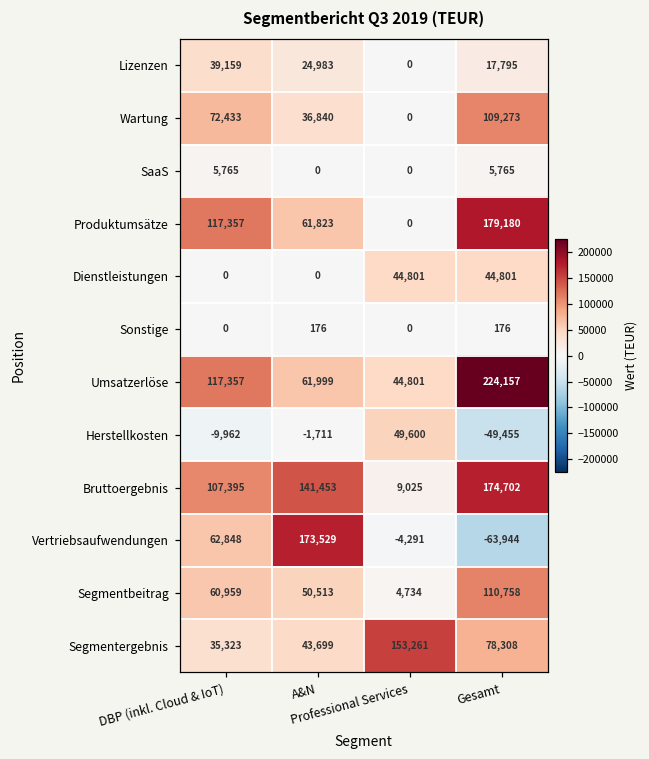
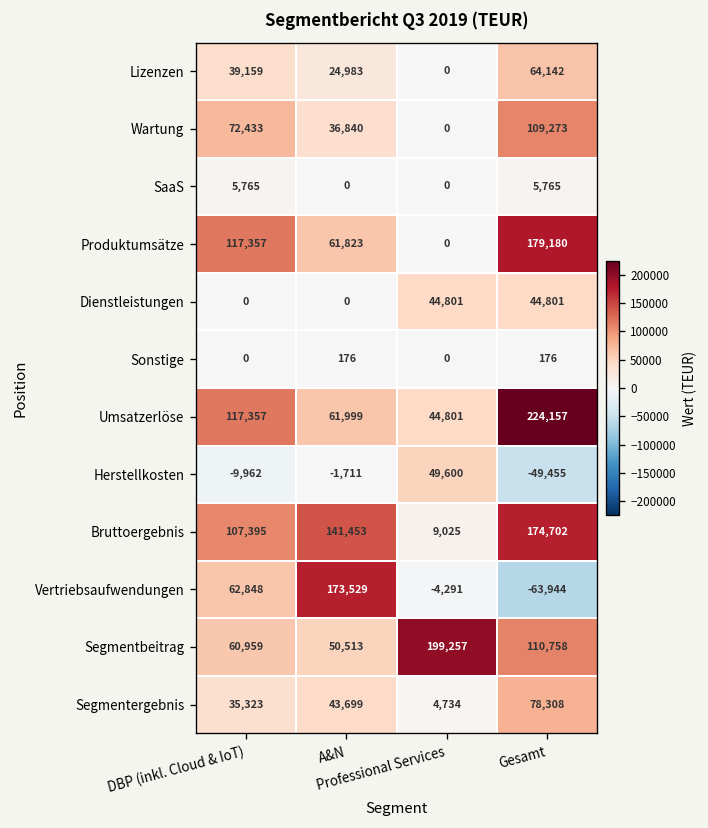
Lizenzen, Gesamt: 17,795 -> 64,142
Segmentbeitrag, Professional Services: 4,734 -> 199,257
Segmentergebnis, Professional Services: 153,261 -> 4,734
